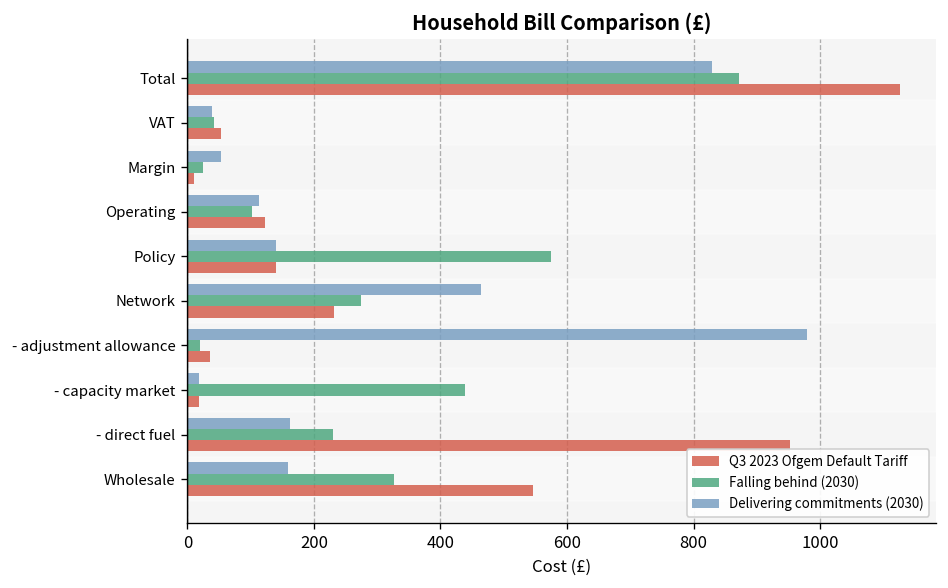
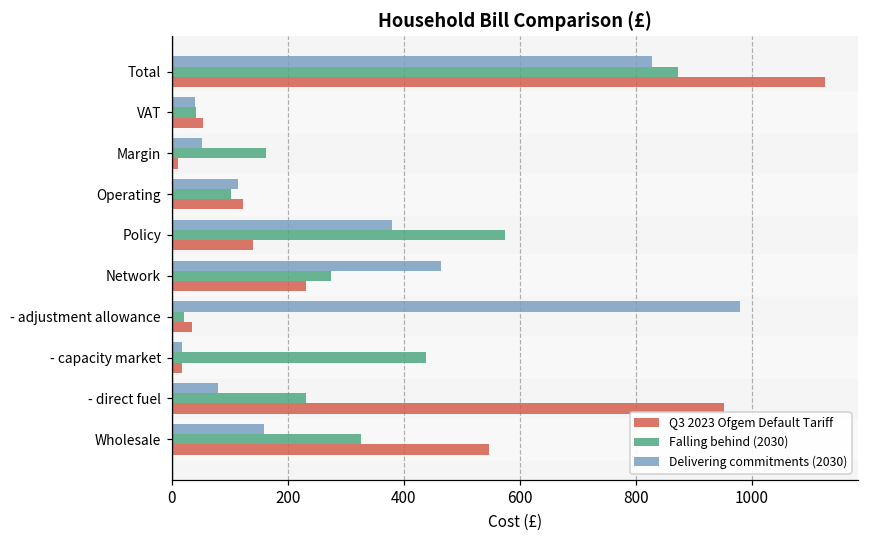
Falling behind (2030), Margin: 20 -> 160
Delivering commitments (2030), Policy: 140 -> 380
Delivering commitments (2030), - direct fuel: 160 -> 80
